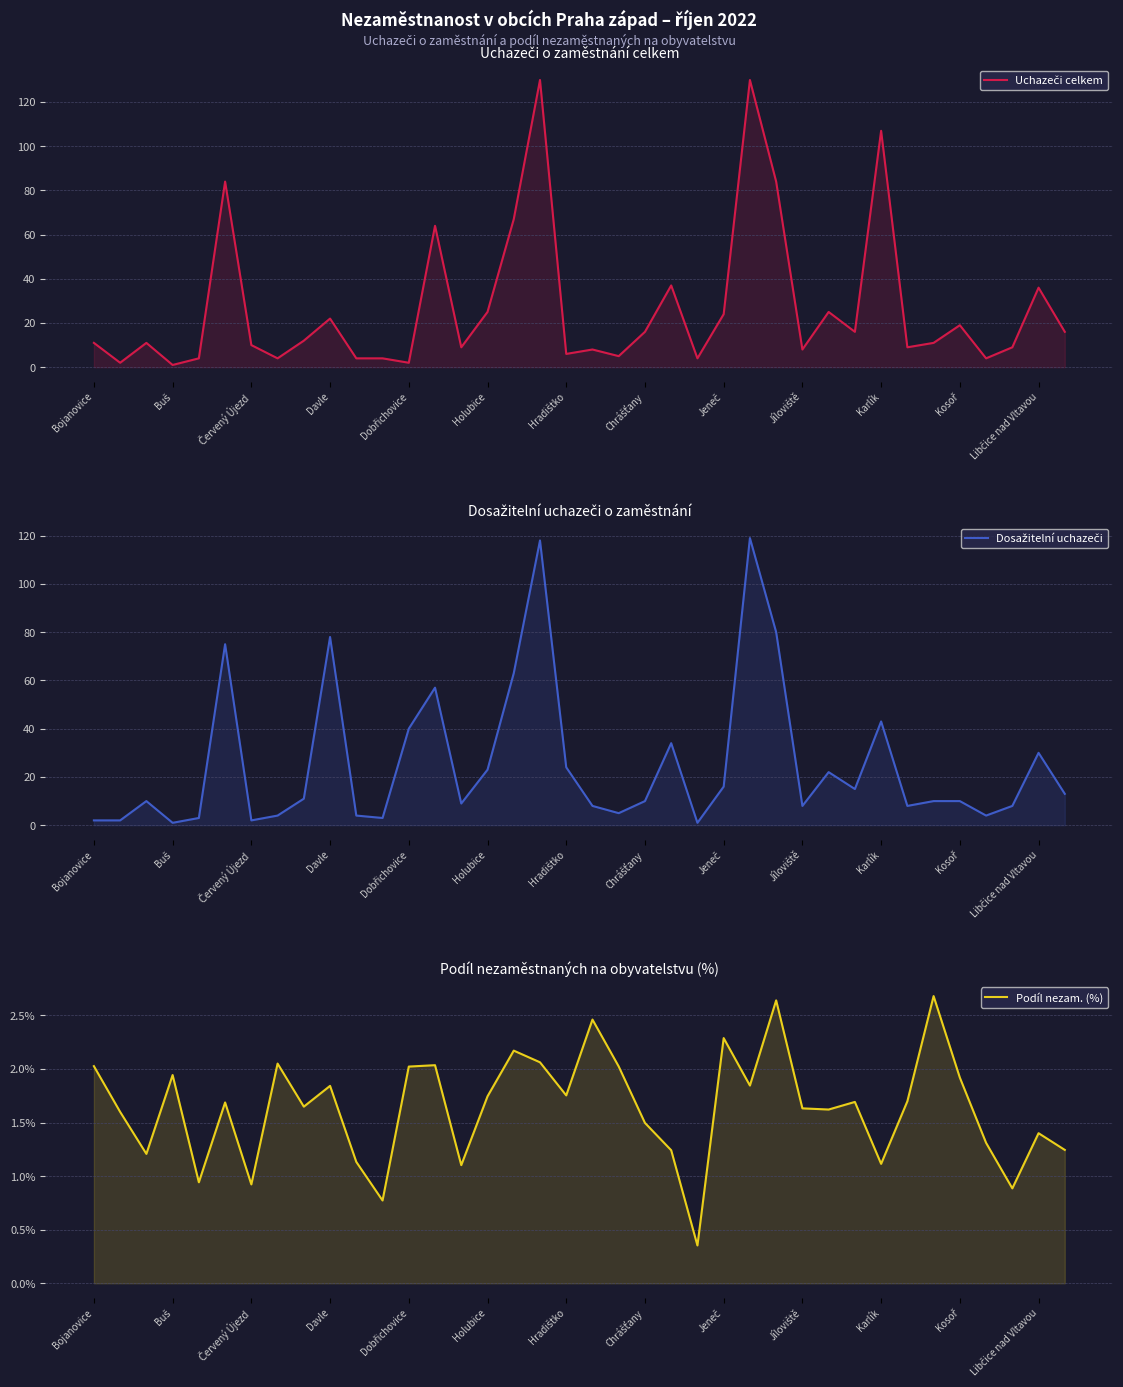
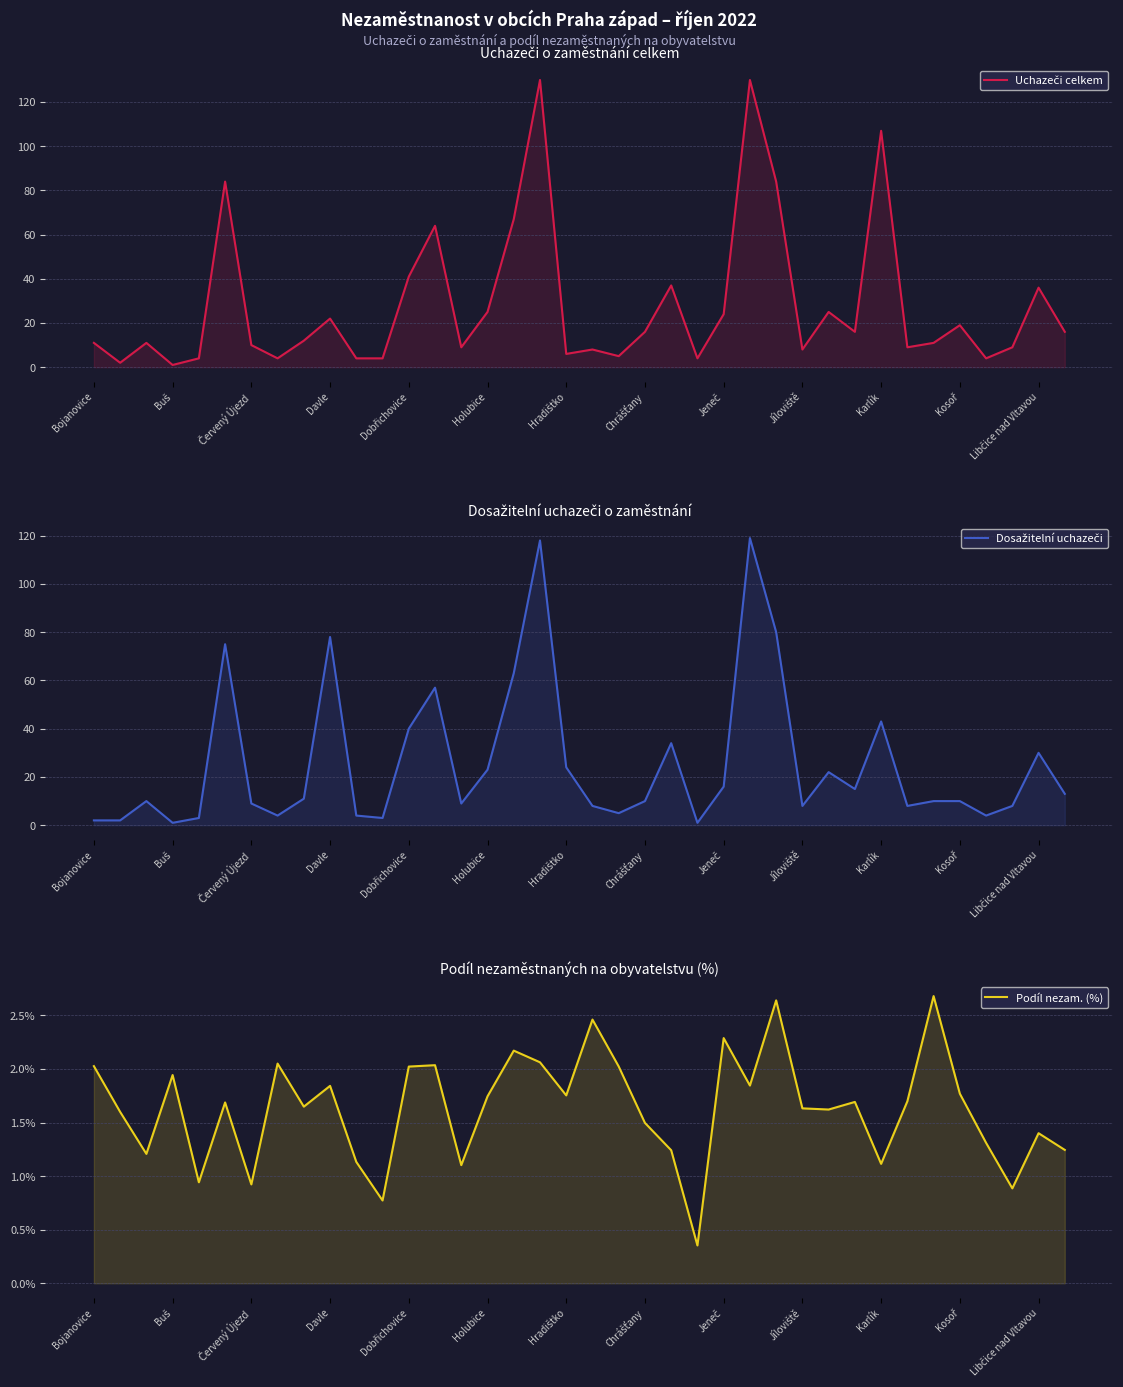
Uchazeči o zaměstnání celkem, Dobřichovice: 2 -> 41
Dosažitelní uchazeči o zaměstnání, Červený Újezd: 2 -> 9
Podíl nezaměstnaných na obyvatelstvu (%), Kosoř: 1.92% -> 1.77%
